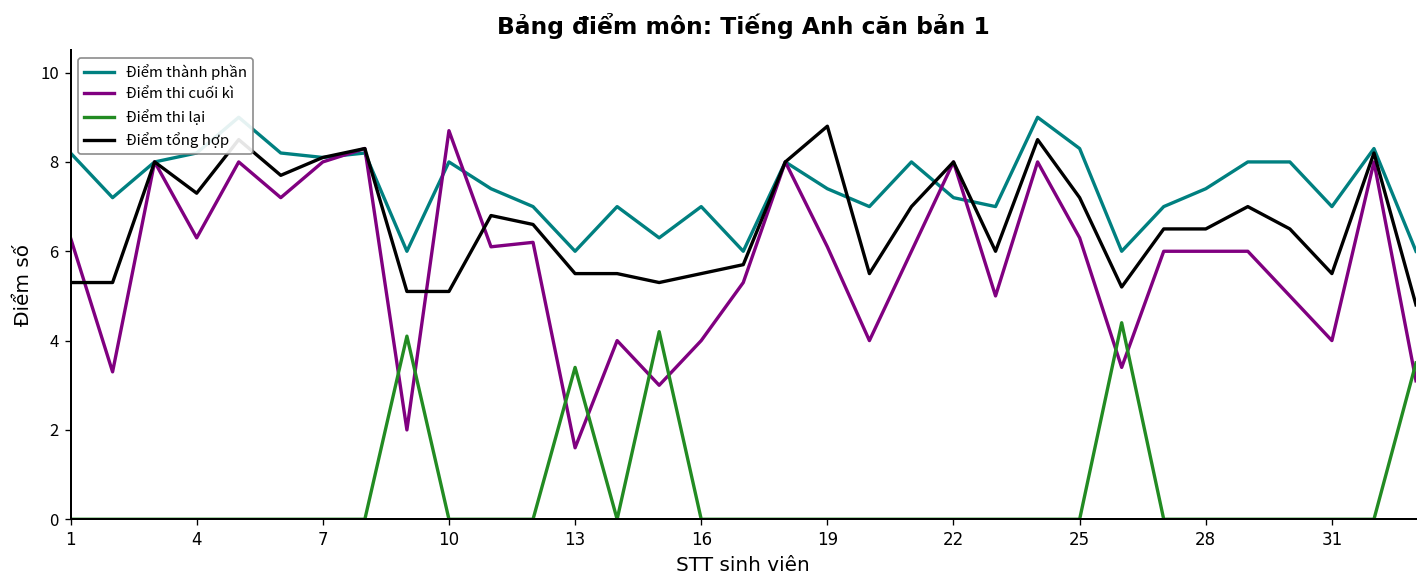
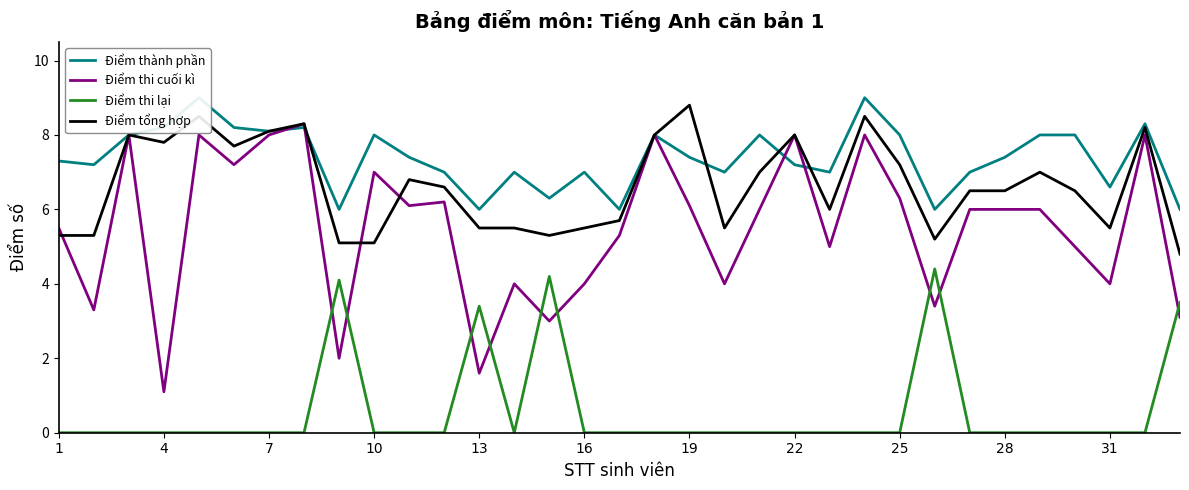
Điểm thành phần, 1: 8.2 -> 7.3
Điểm thi cuối kì, 1: 6.3 -> 5.5
Điểm thi cuối kì, 4: 6.3 -> 1.1
Điểm tổng hợp, 4: 7.3 -> 7.8
Điểm thi cuối kì, 10: 8.7 -> 7.0
Điểm thành phần, 25: 8.3 -> 8.0
Điểm thành phần, 31: 7.0 -> 6.6
